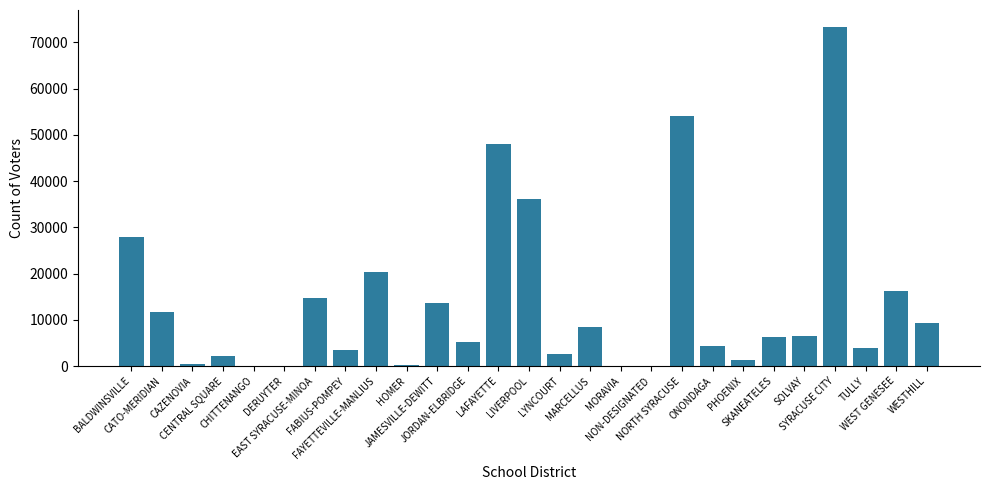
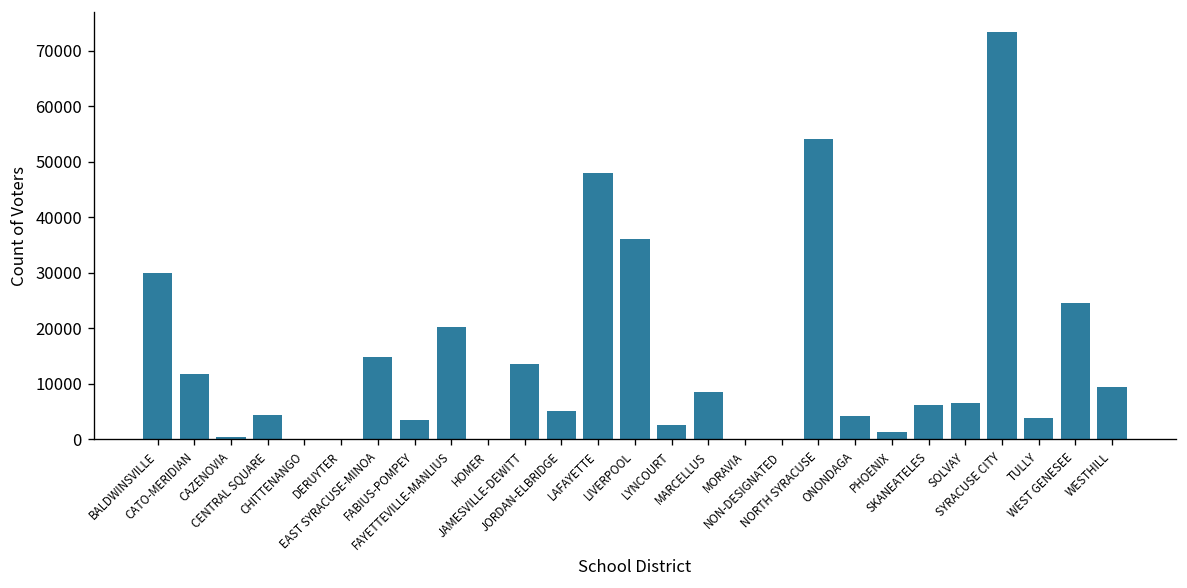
BALDWINSVILLE: 28000 -> 30000
CENTRAL SQUARE: 2000 -> 4000
WEST GENESEE: 16000 -> 25000
